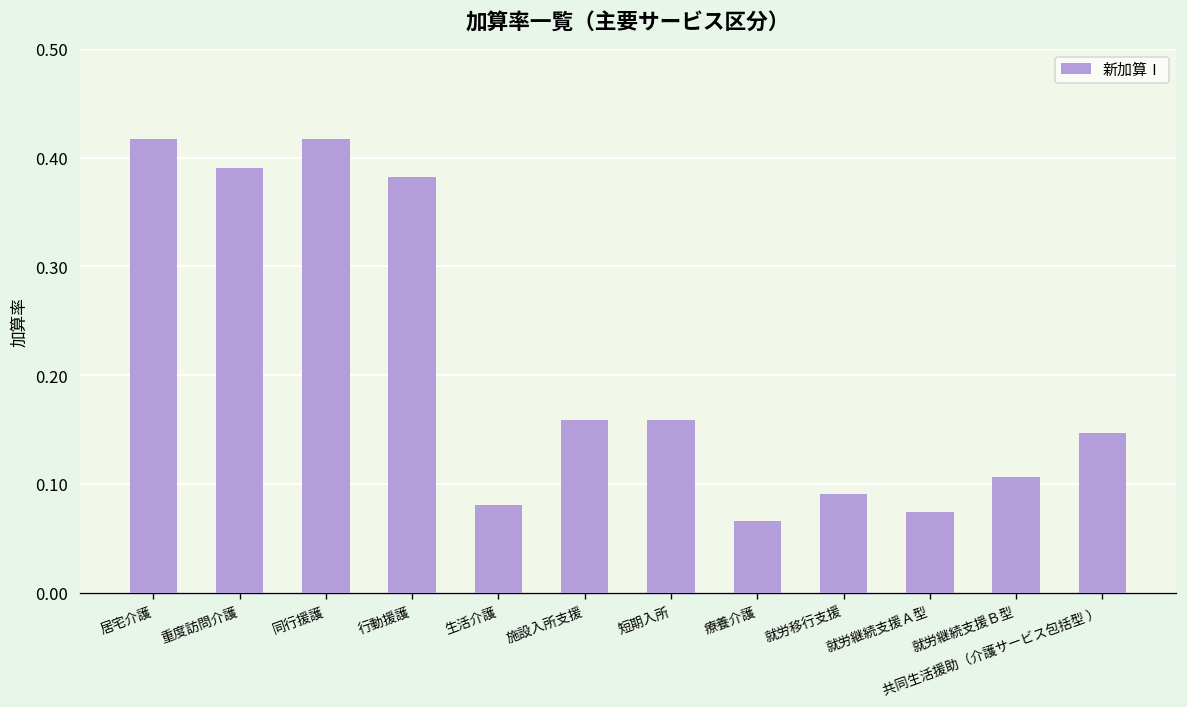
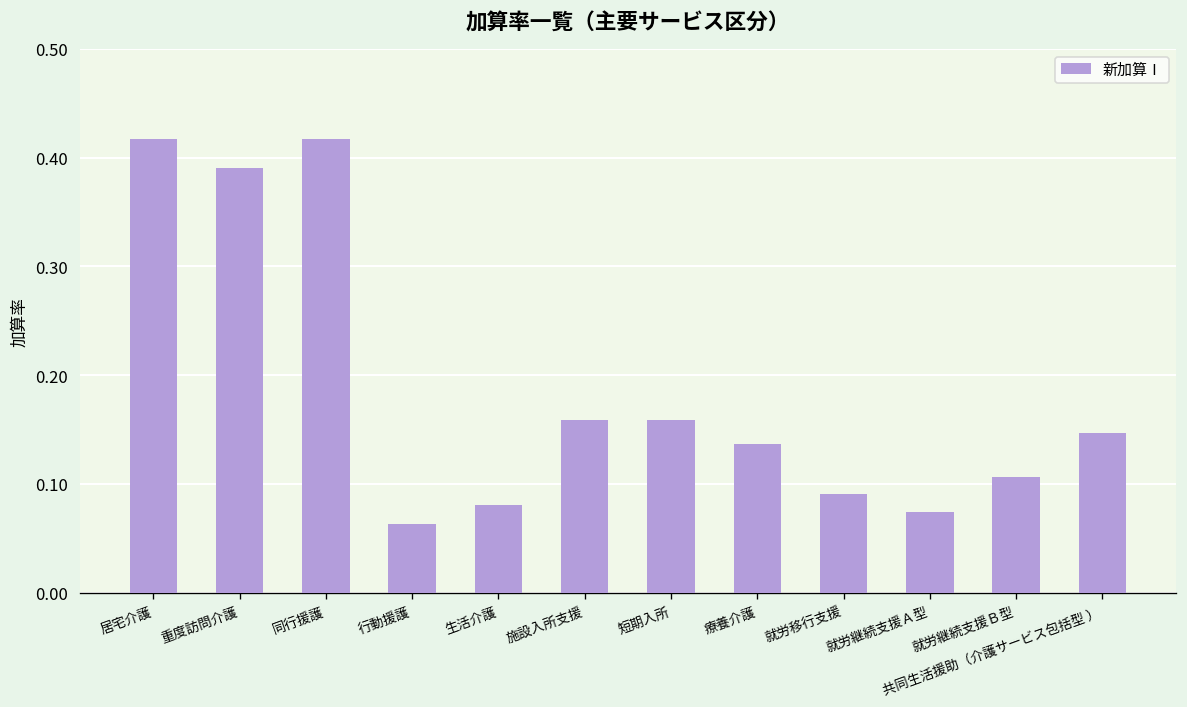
行動援護: 0.38 -> 0.06
療養介護: 0.07 -> 0.14
